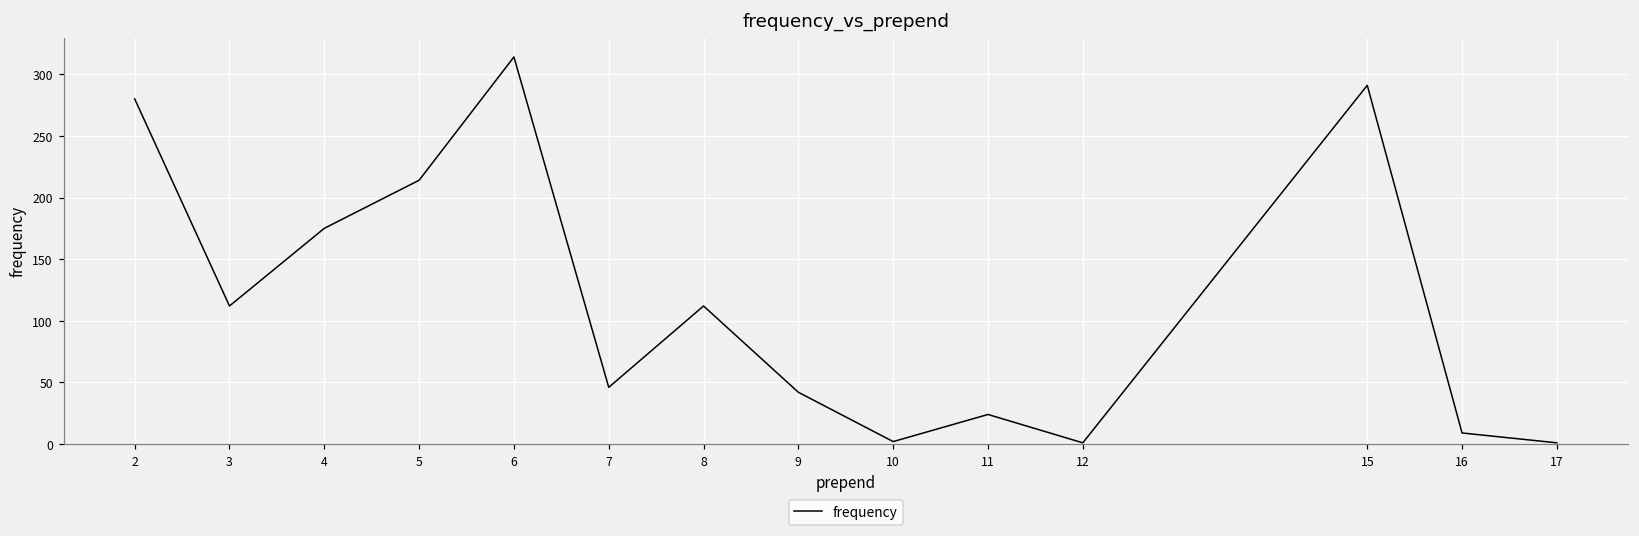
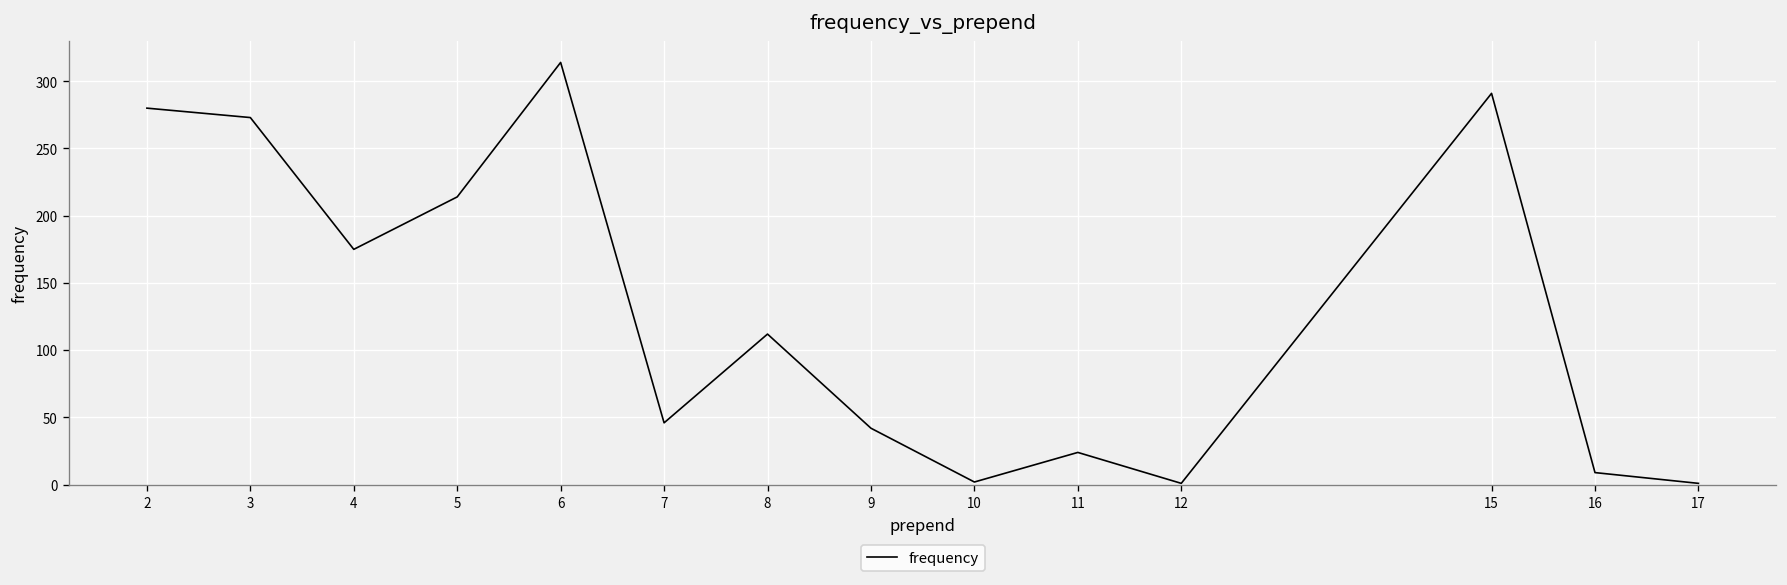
3: 112 -> 273
